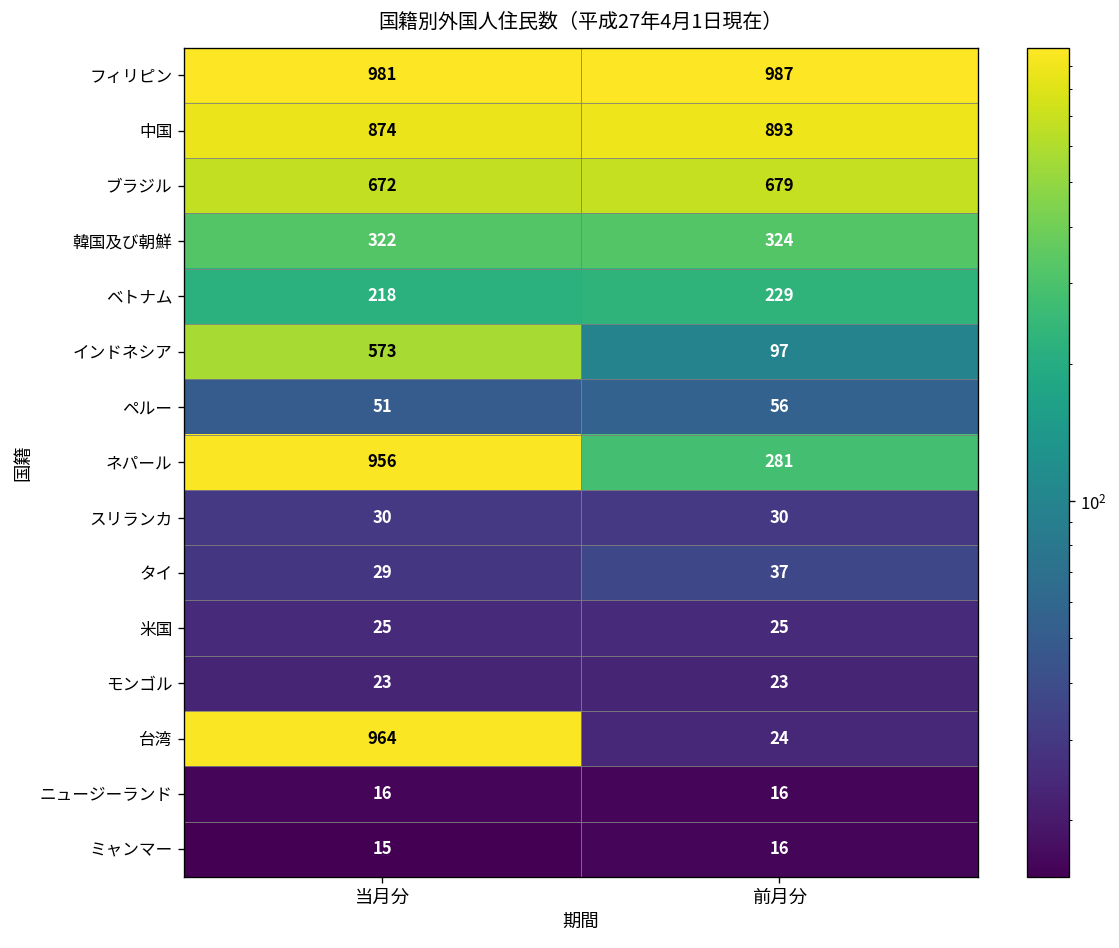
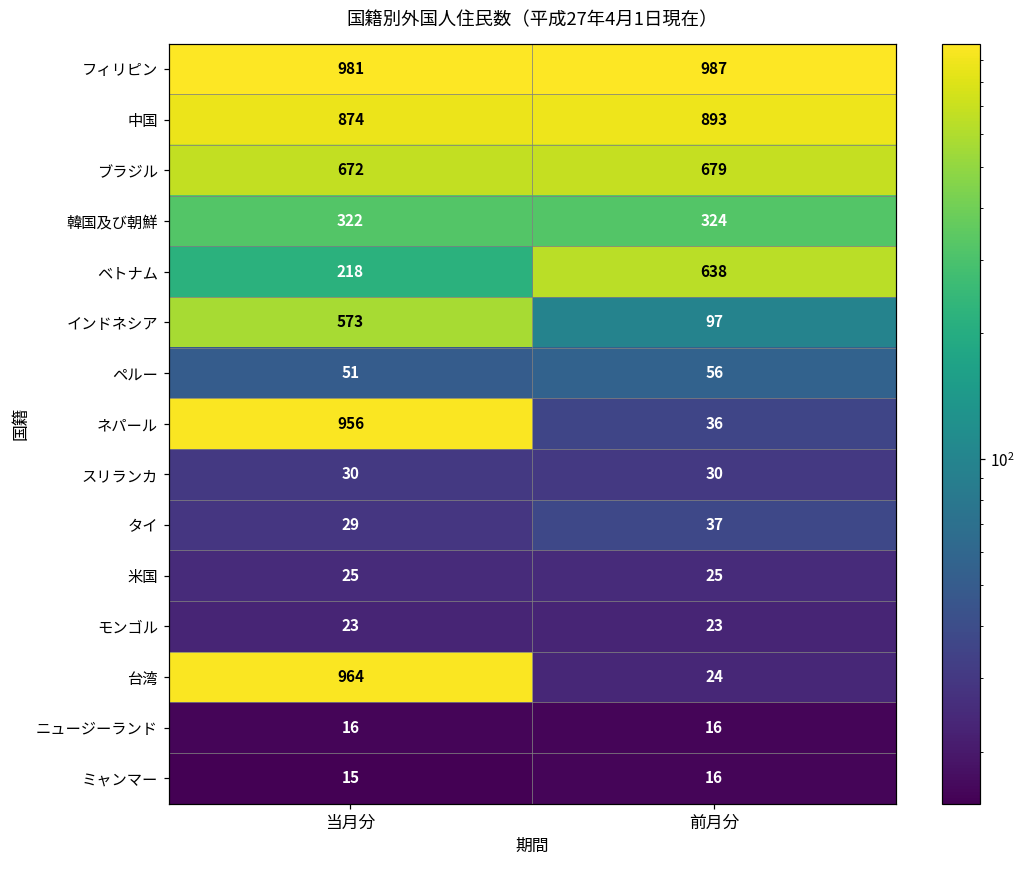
ベトナム, 前月分: 229 -> 638
ネパール, 前月分: 281 -> 36
